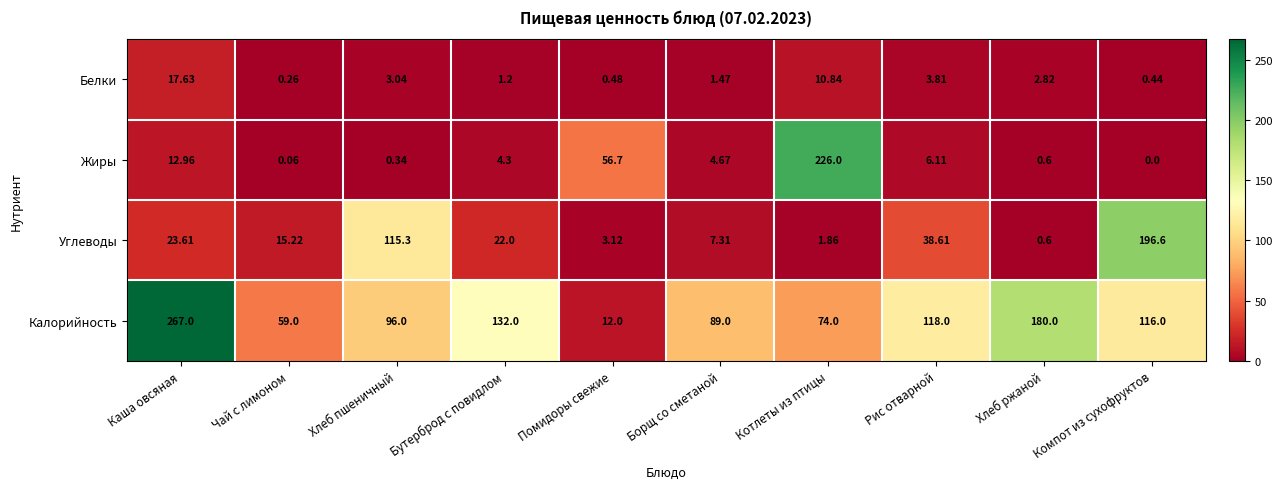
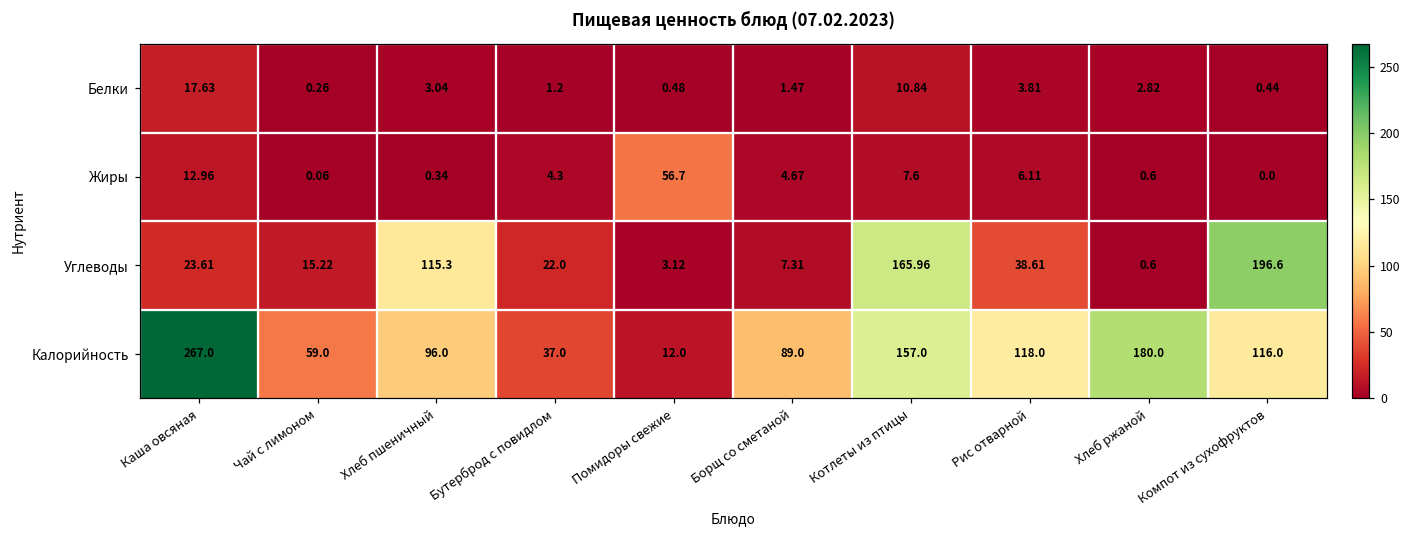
Жиры, Котлеты из птицы: 226.0 -> 7.6
Углеводы, Котлеты из птицы: 1.86 -> 165.96
Калорийность, Бутерброд с повидлом: 132.0 -> 37.0
Калорийность, Котлеты из птицы: 74.0 -> 157.0
